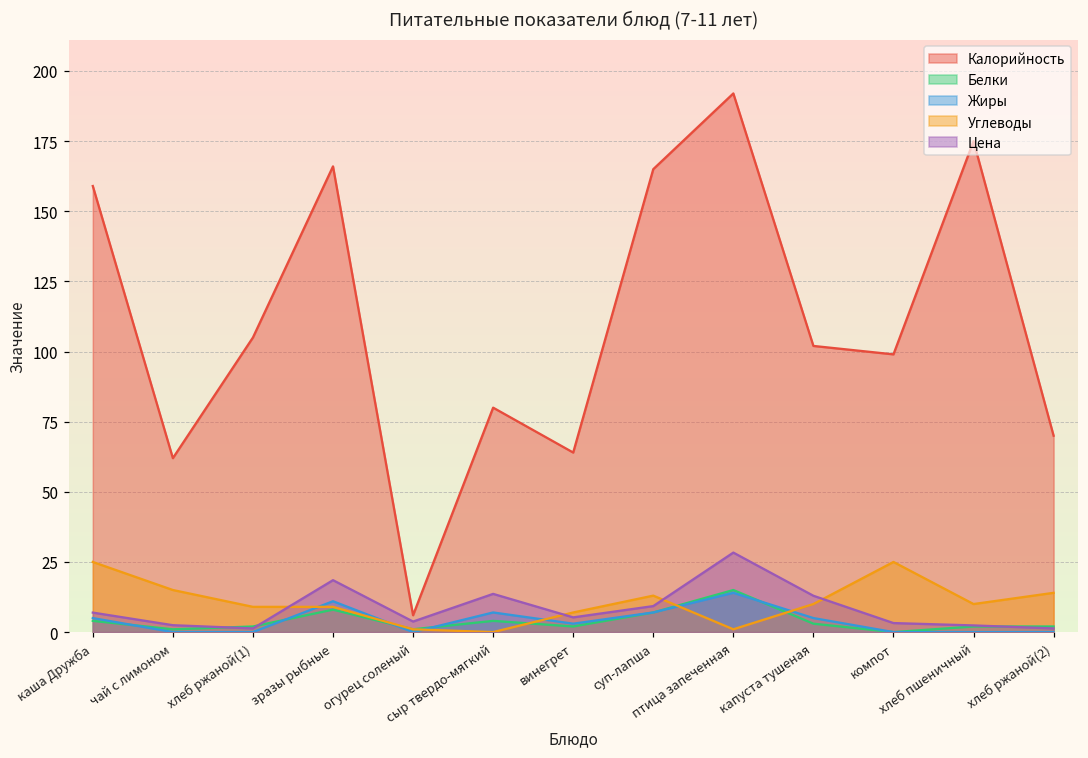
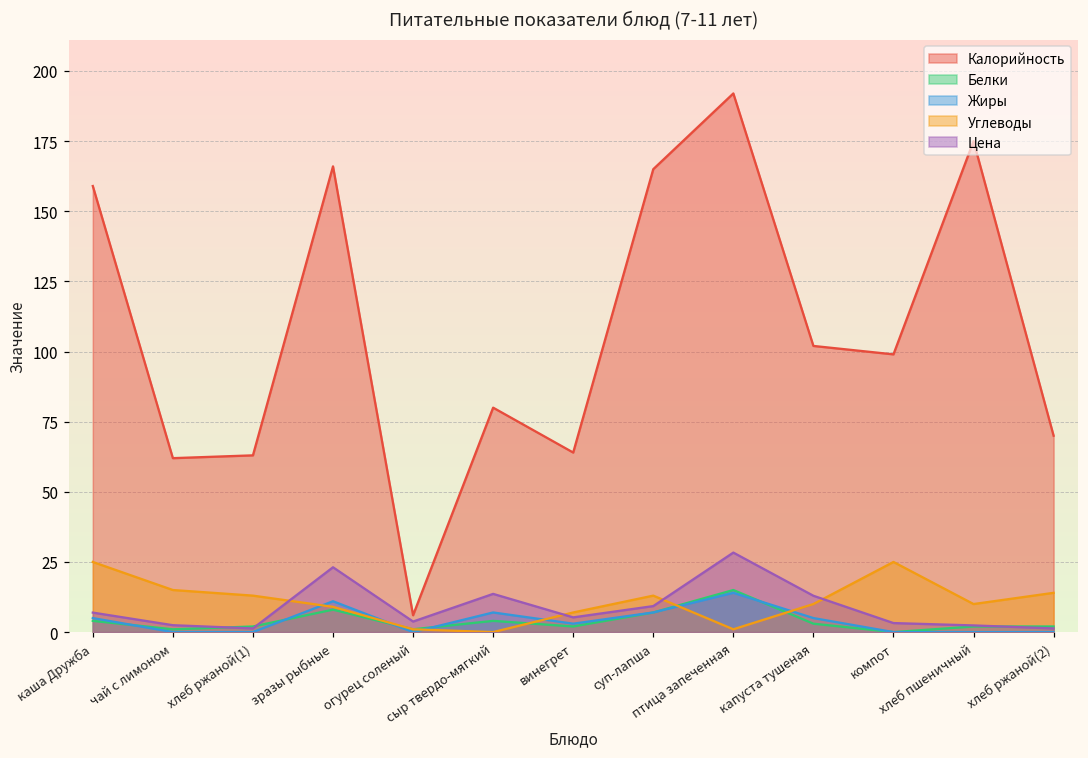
Калорийность, хлеб ржаной(1): 105 -> 63
Углеводы, хлеб ржаной(1): 9 -> 13
Цена, зразы рыбные: 19 -> 23
